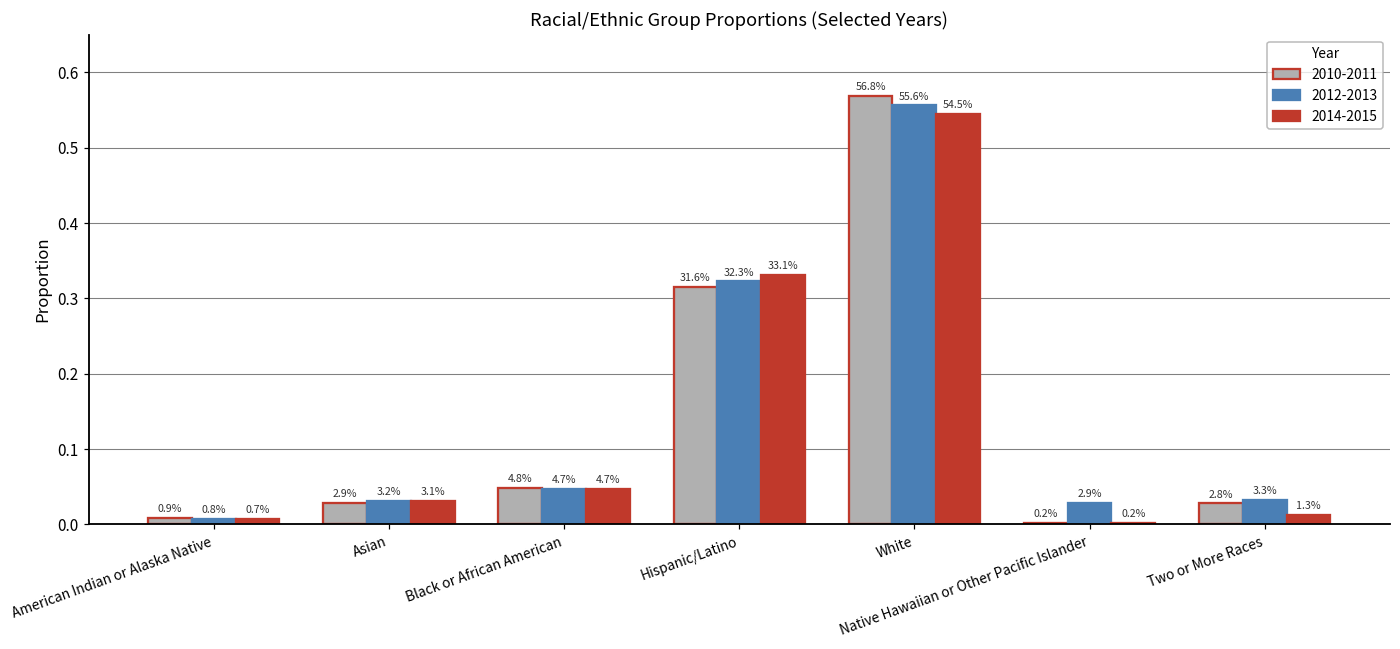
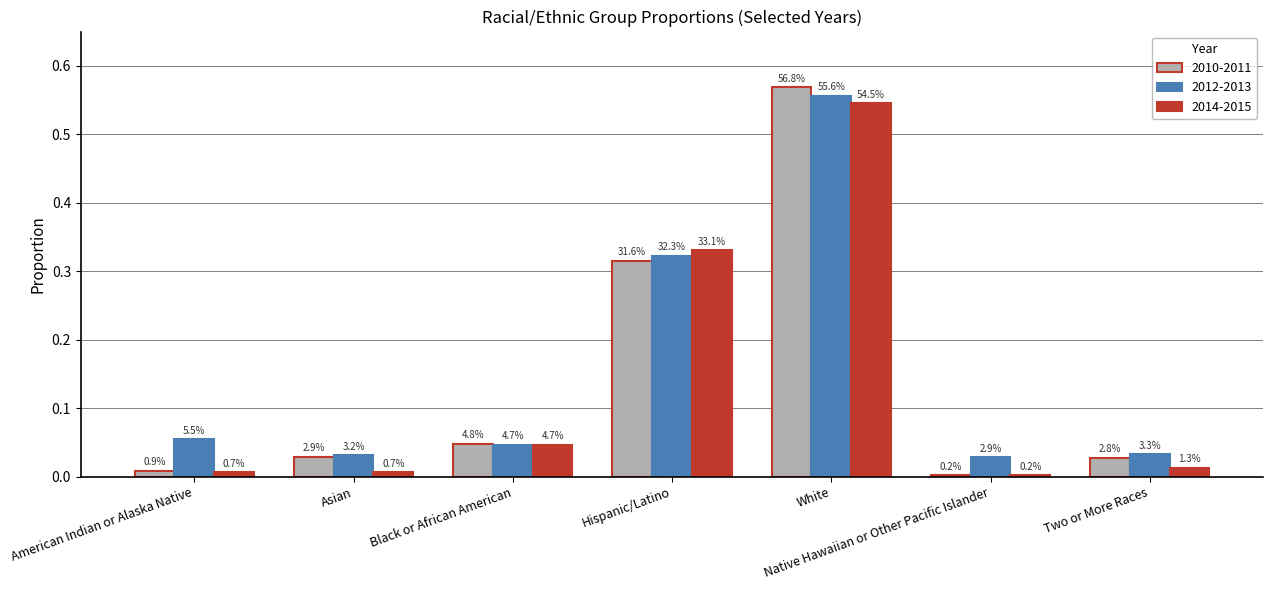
2012-2013, American Indian or Alaska Native: 0.8% -> 5.5%
2014-2015, Asian: 3.1% -> 0.7%
